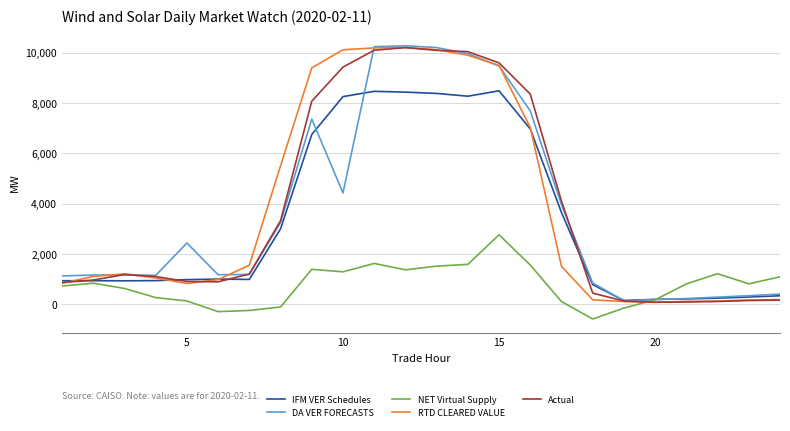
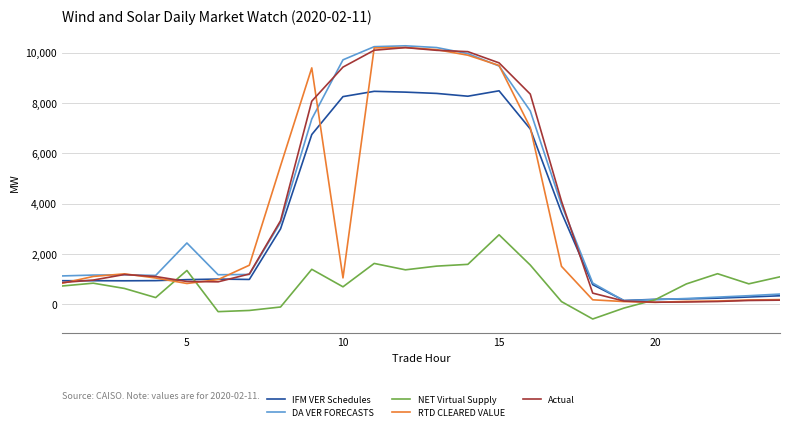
NET Virtual Supply, 5: 100 -> 1,300
DA VER FORECASTS, 10: 4,400 -> 9,700
NET Virtual Supply, 10: 1,300 -> 700
RTD CLEARED VALUE, 10: 10,100 -> 1,100
